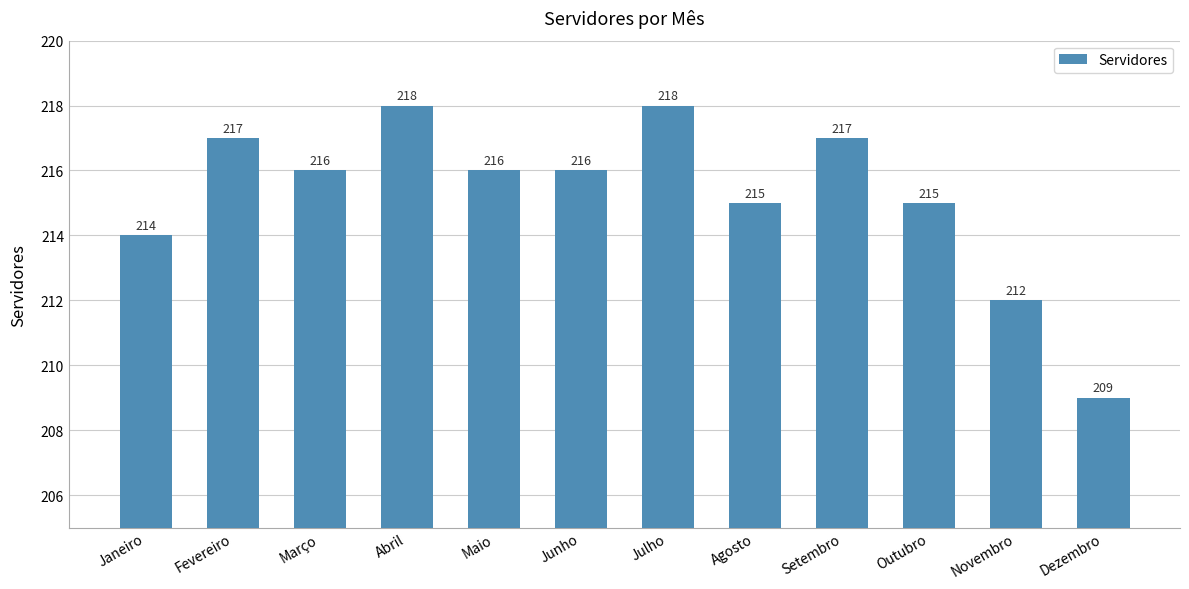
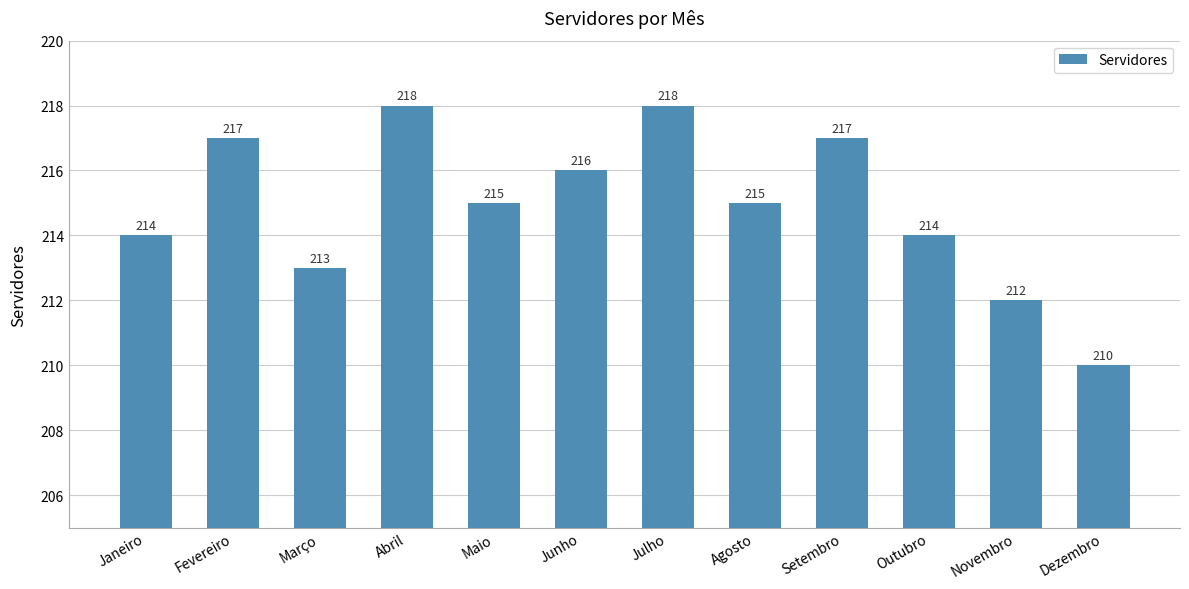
Março: 216 -> 213
Maio: 216 -> 215
Outubro: 215 -> 214
Dezembro: 209 -> 210
